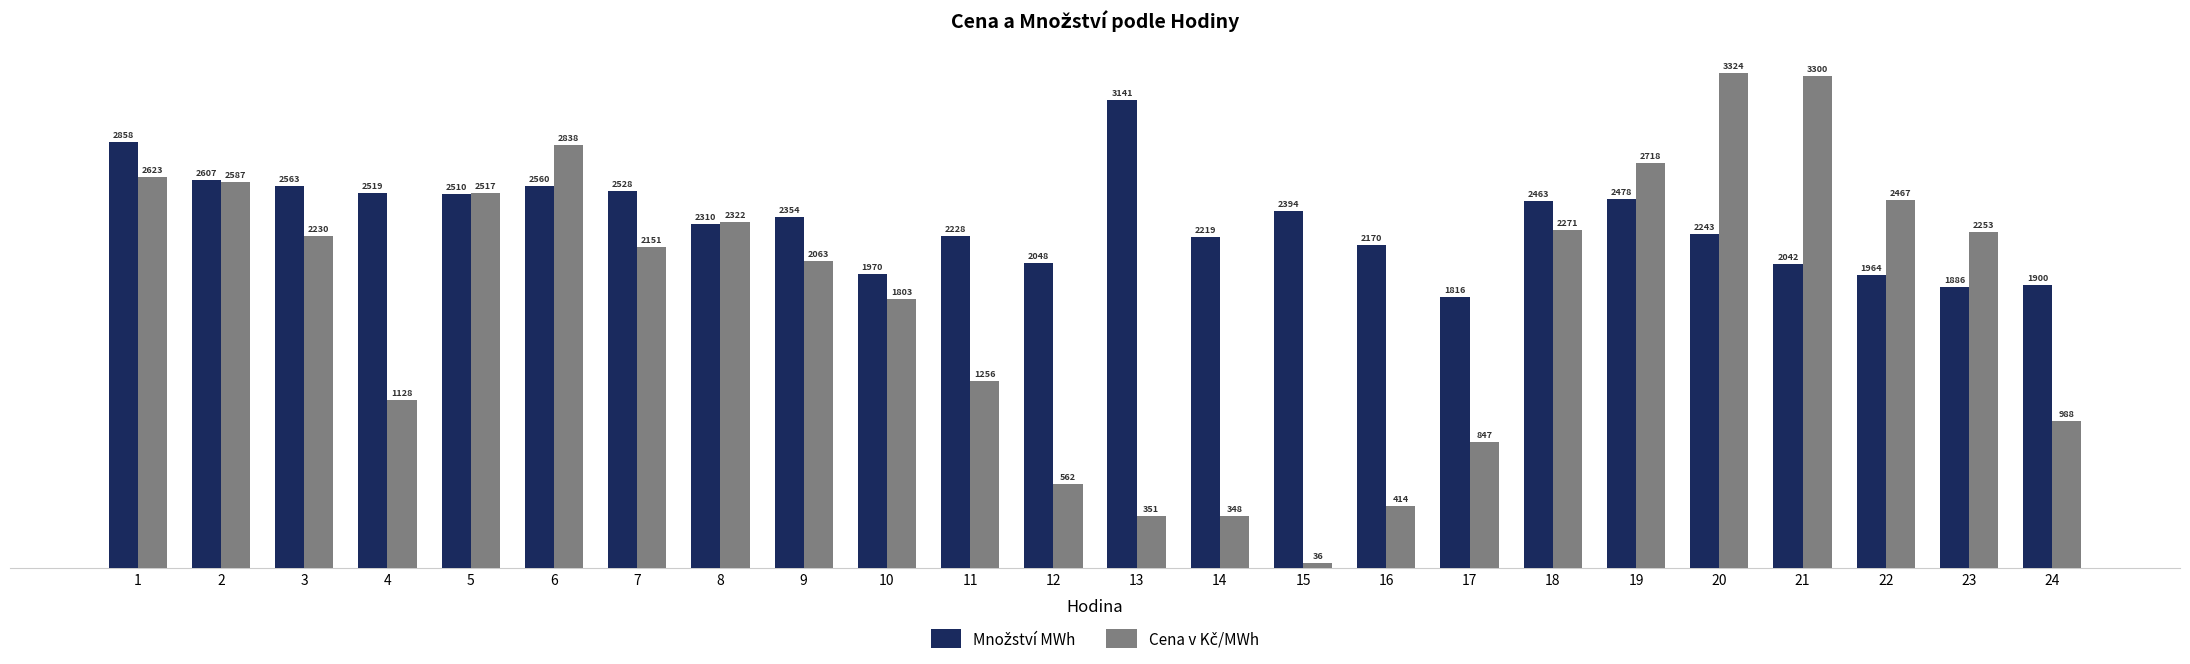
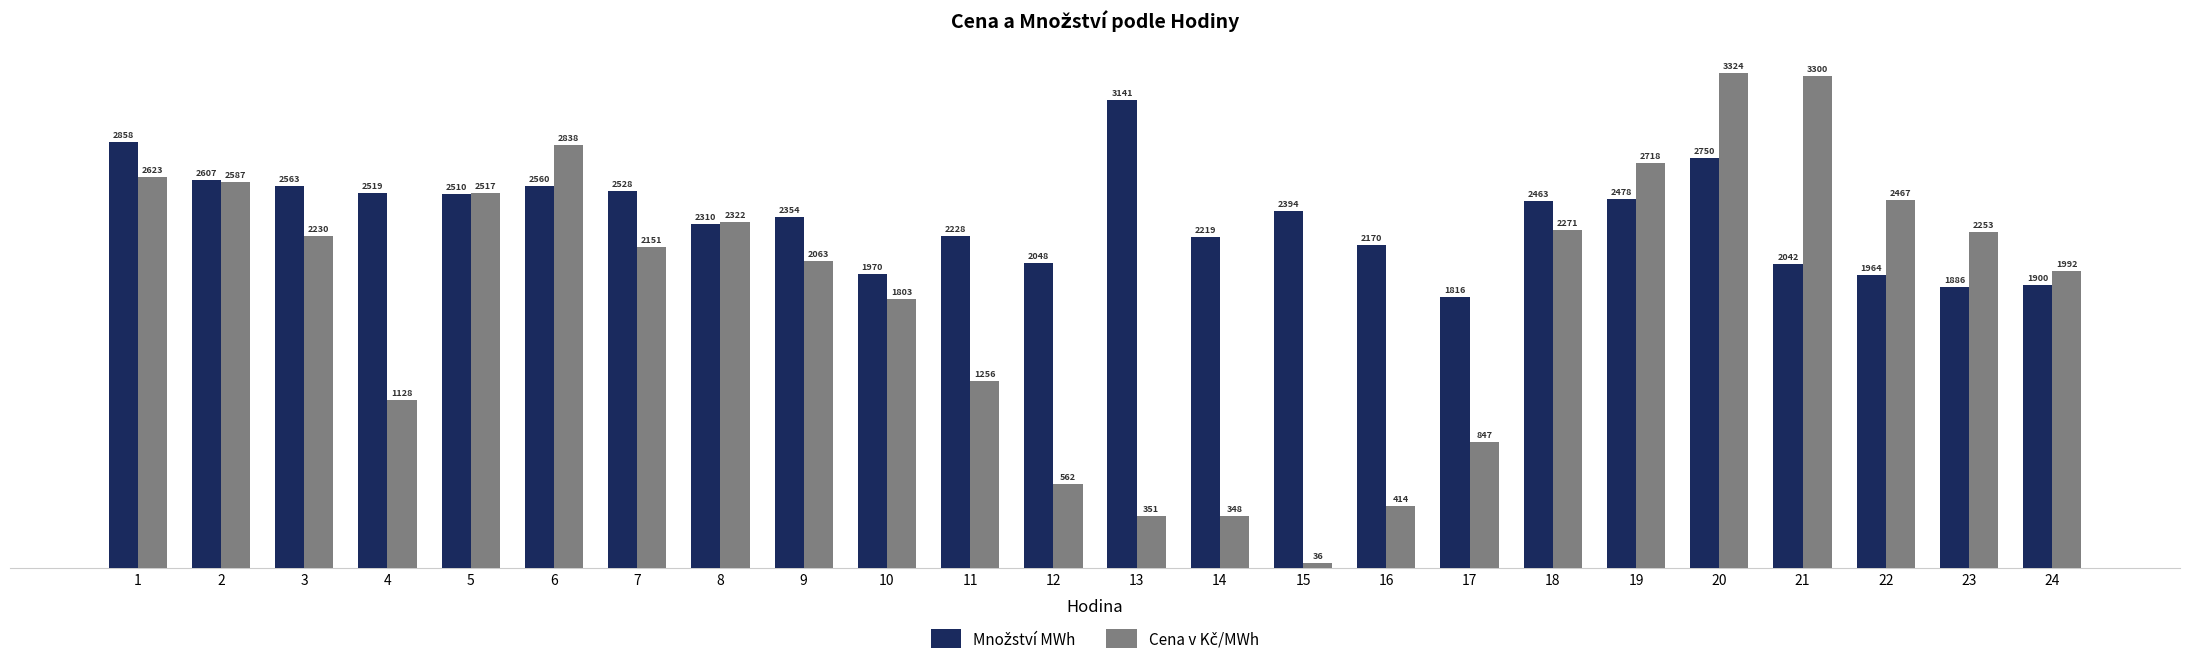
Množství MWh, 20: 2243 -> 2750
Cena v Kč/MWh, 24: 988 -> 1992
